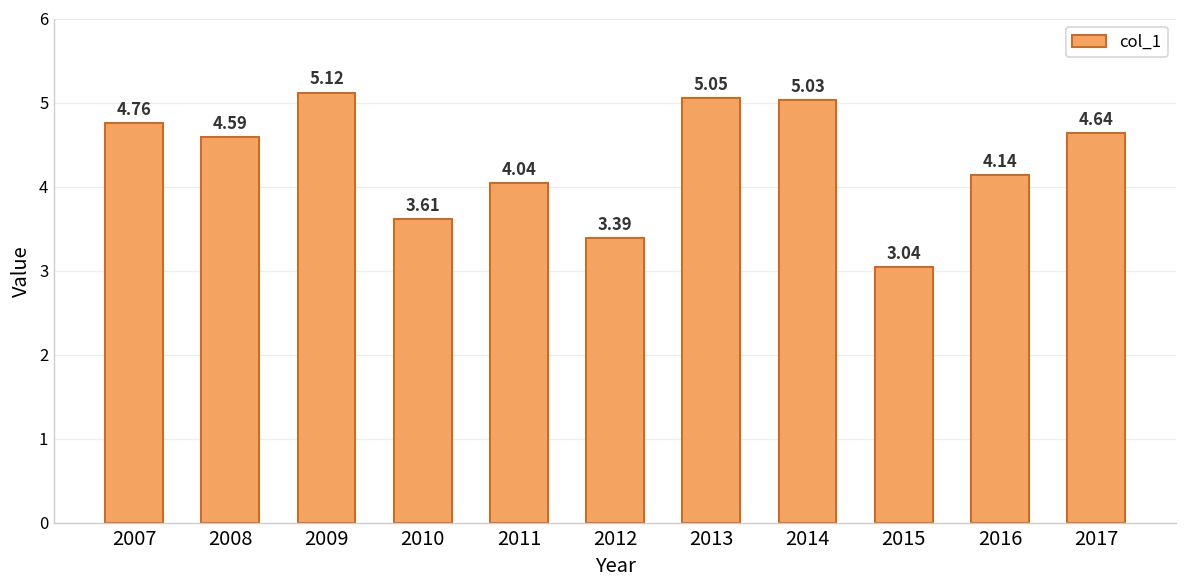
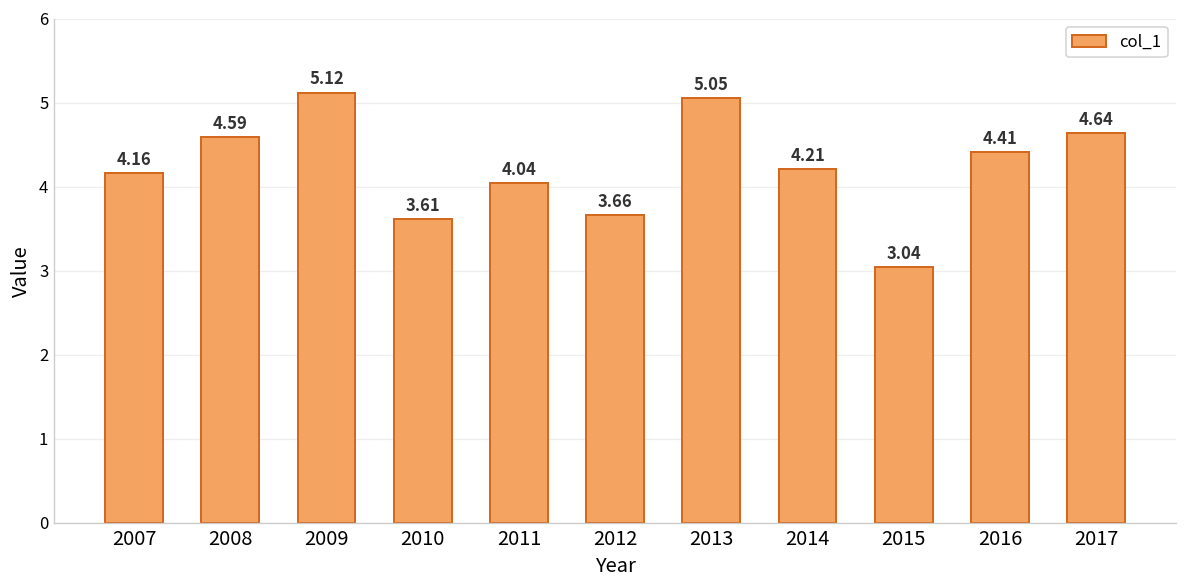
2007: 4.76 -> 4.16
2012: 3.39 -> 3.66
2014: 5.03 -> 4.21
2016: 4.14 -> 4.41
